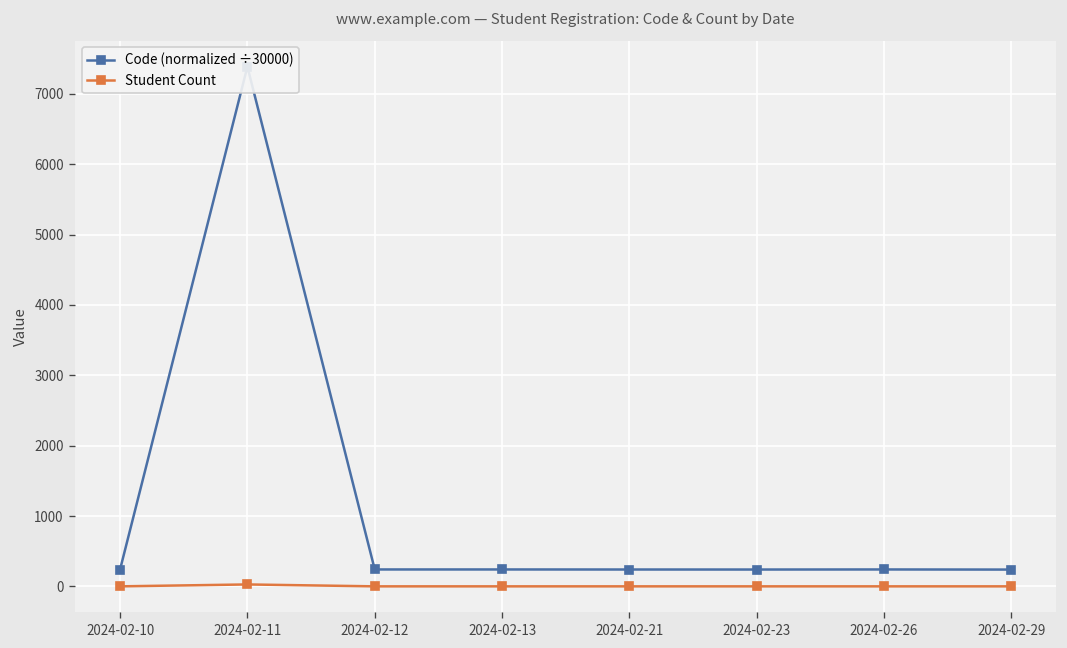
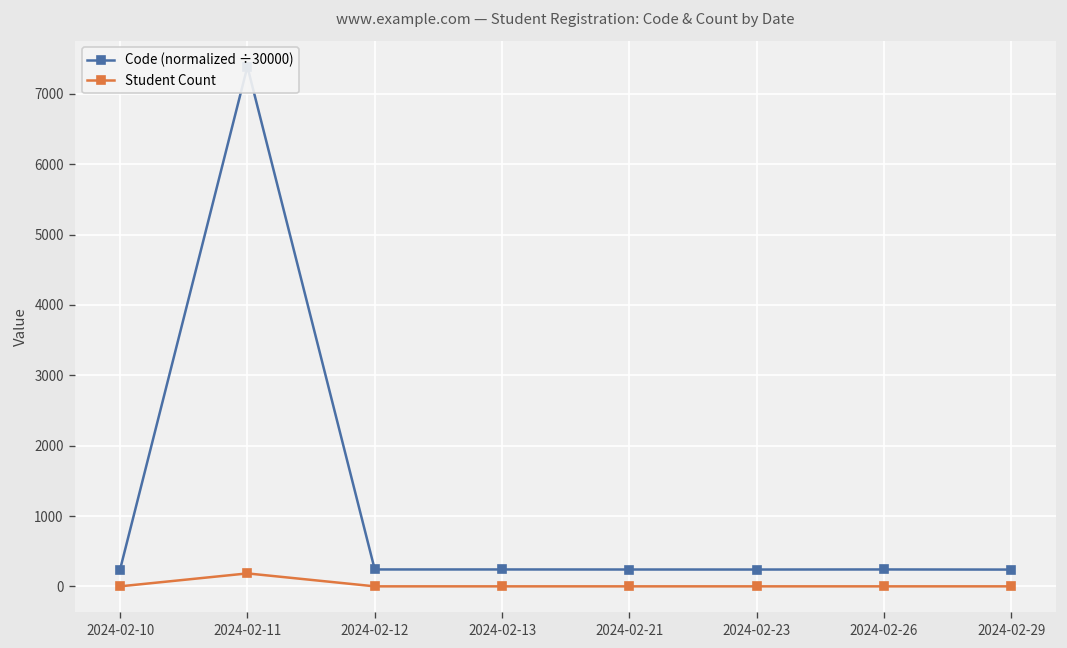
Student Count, 2024-02-11: 0 -> 200
